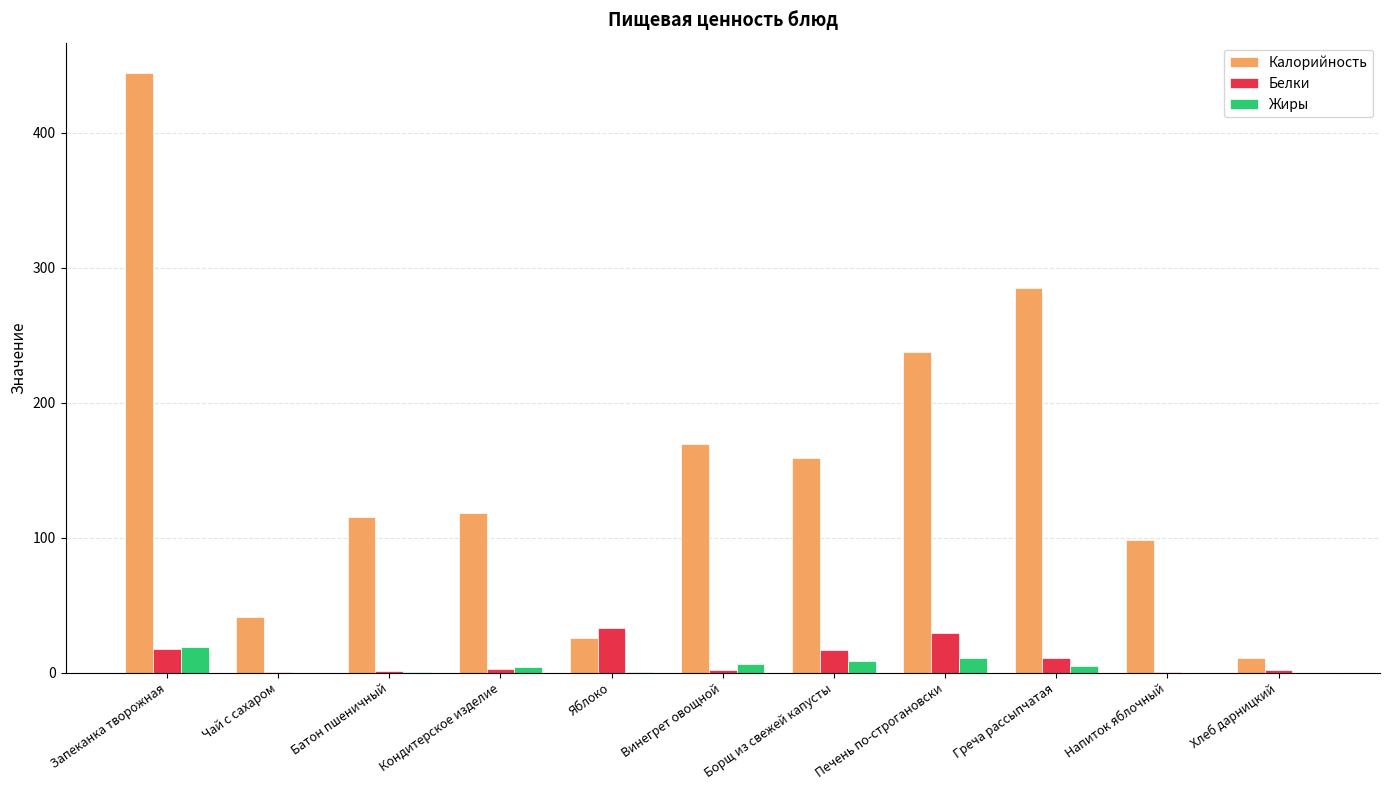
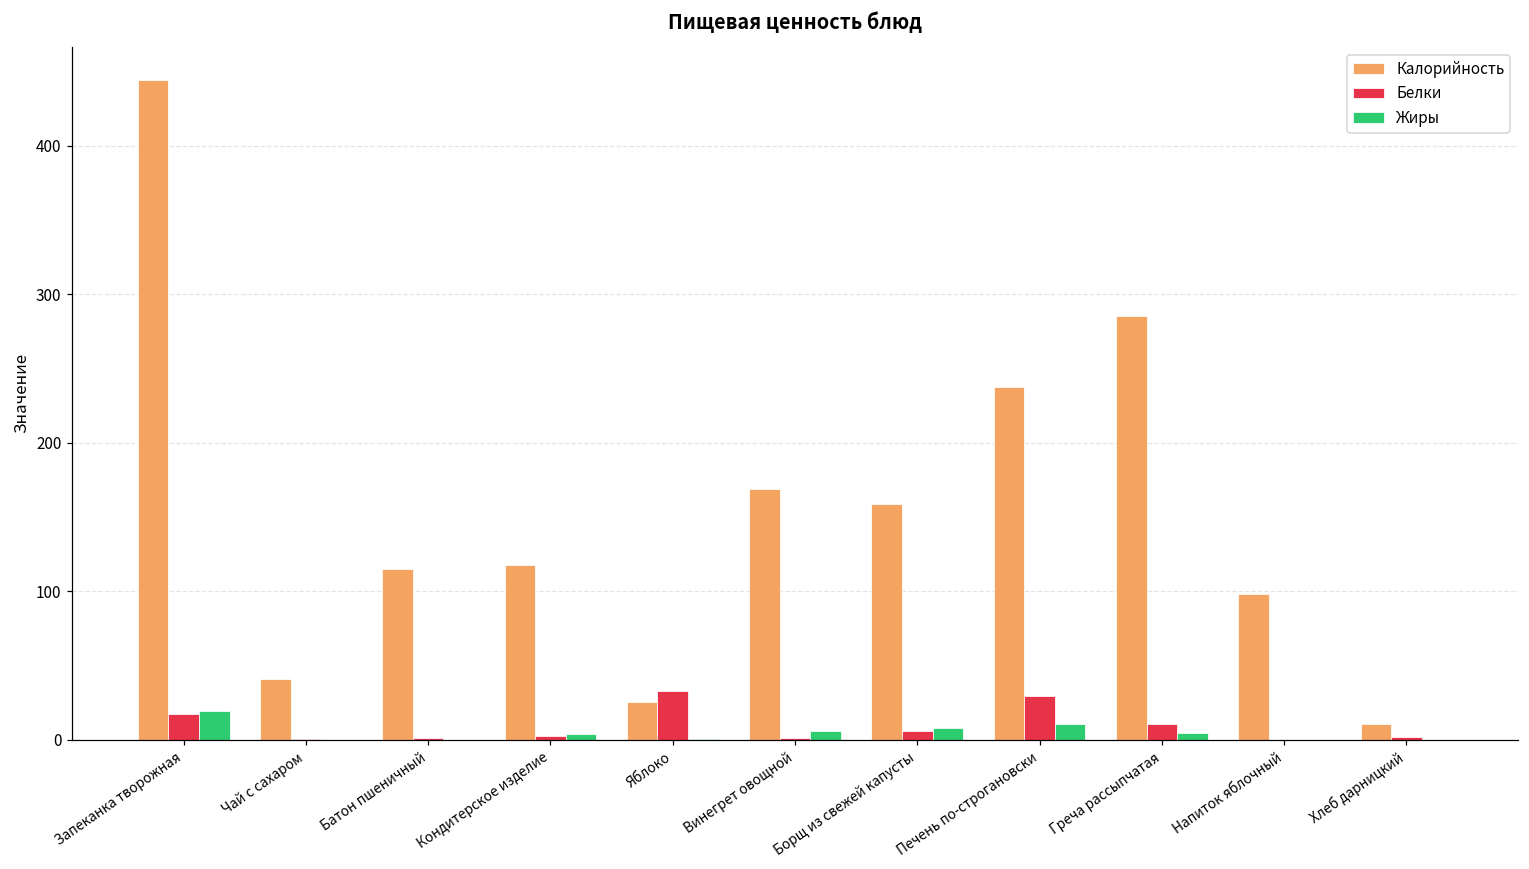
Белки, Борщ из свежей капусты: 16 -> 6
